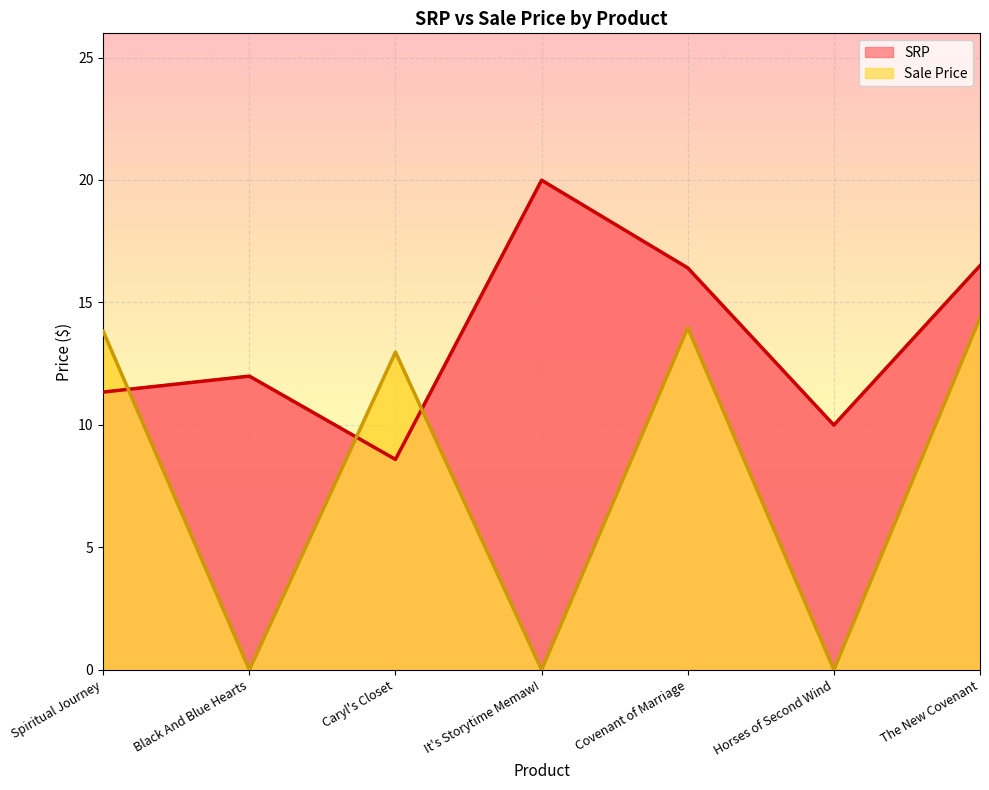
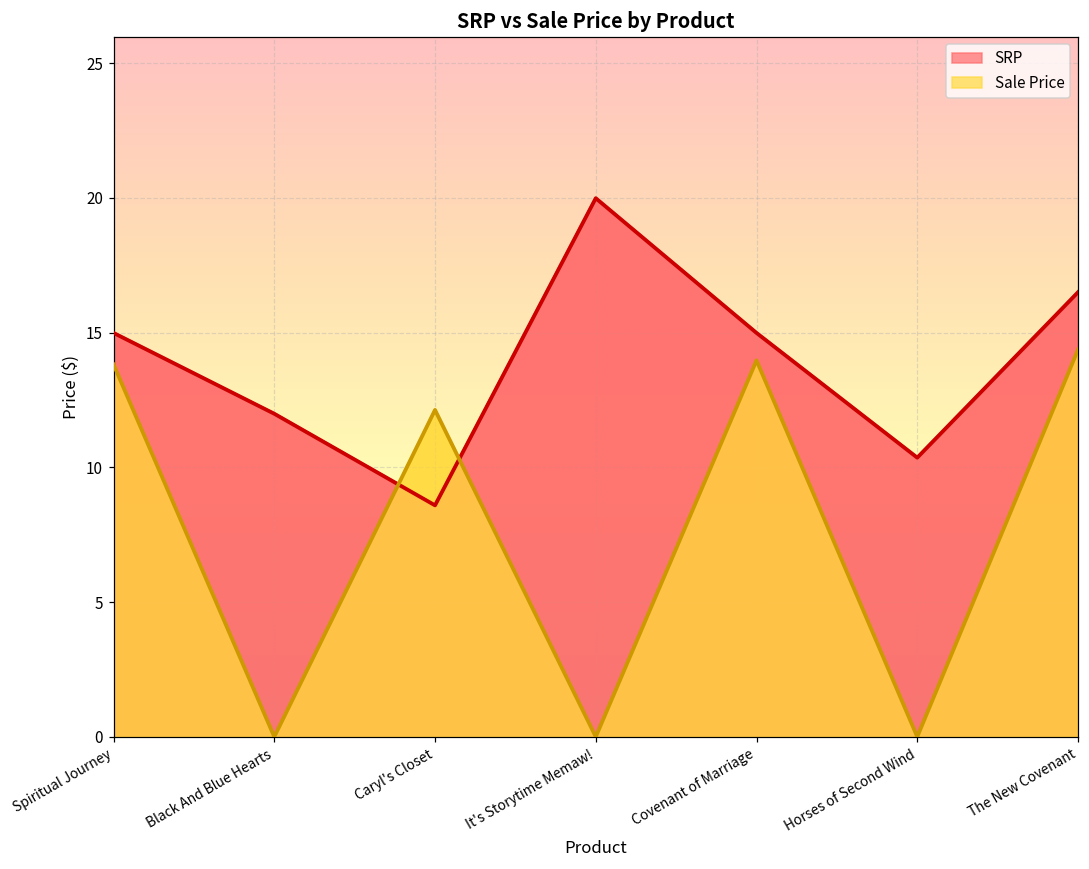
SRP, Spiritual Journey: 11.3 -> 15.0
Sale Price, Caryl's Closet: 13.0 -> 12.1
SRP, Covenant of Marriage: 16.4 -> 15.0
SRP, Horses of Second Wind: 10.0 -> 10.4
